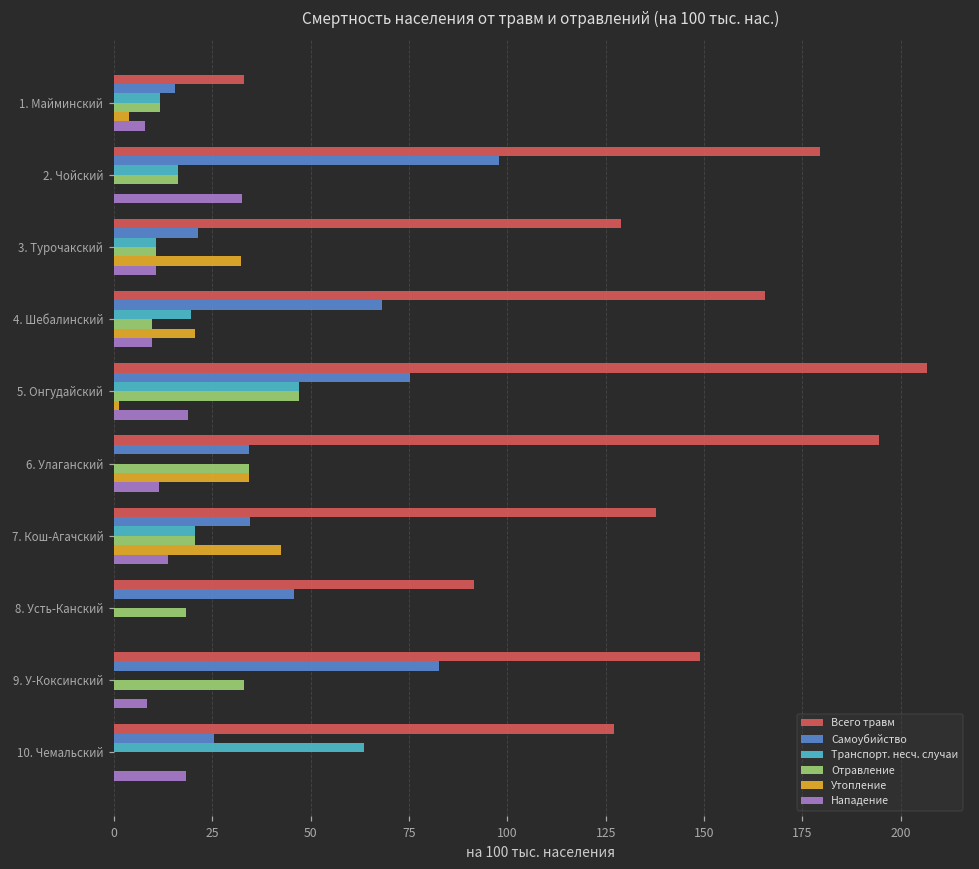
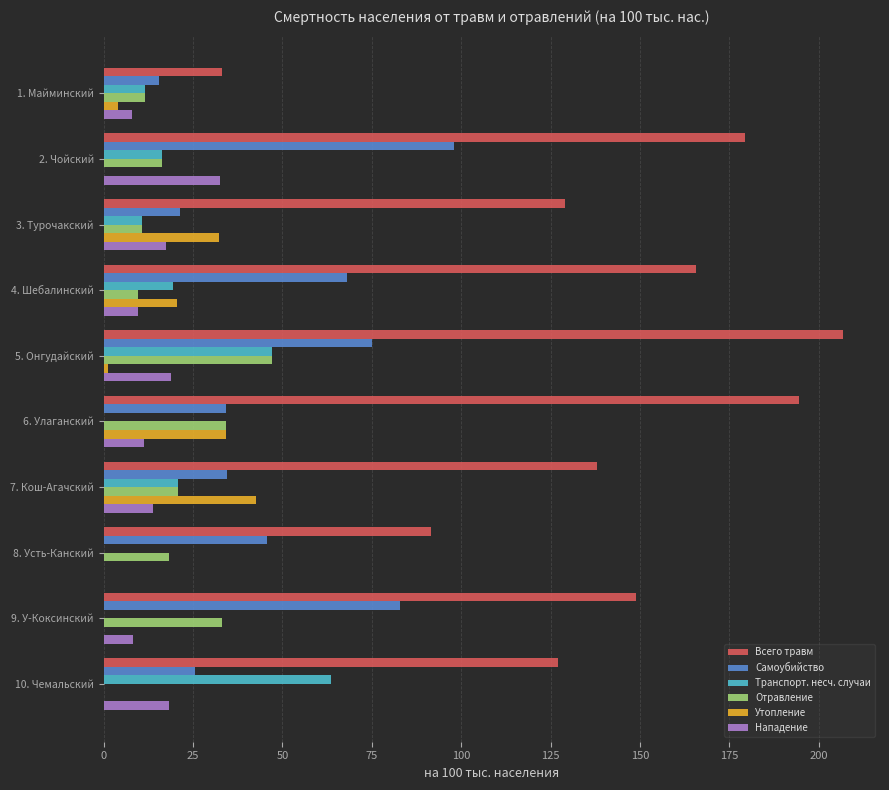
Нападение, 3. Турочакский: 11 -> 18
